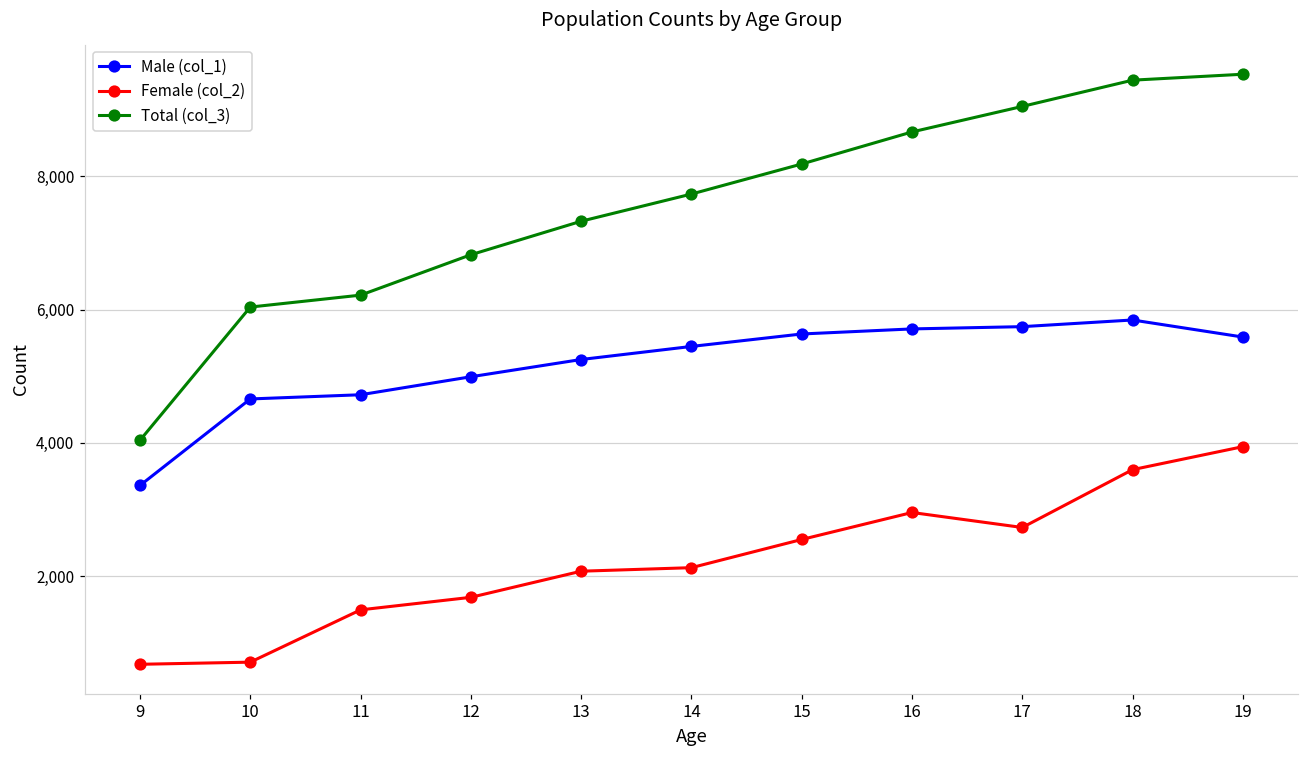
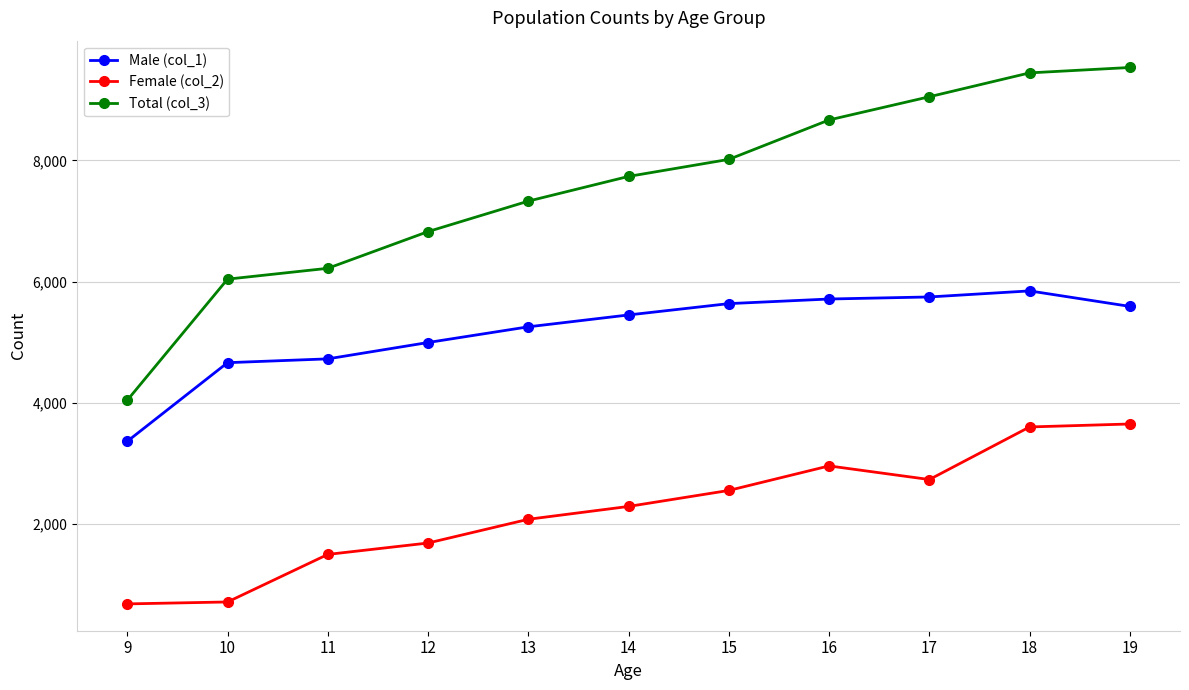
Female (col_2), 14: 2,100 -> 2,300
Total (col_3), 15: 8,200 -> 8,000
Female (col_2), 19: 3,900 -> 3,600
